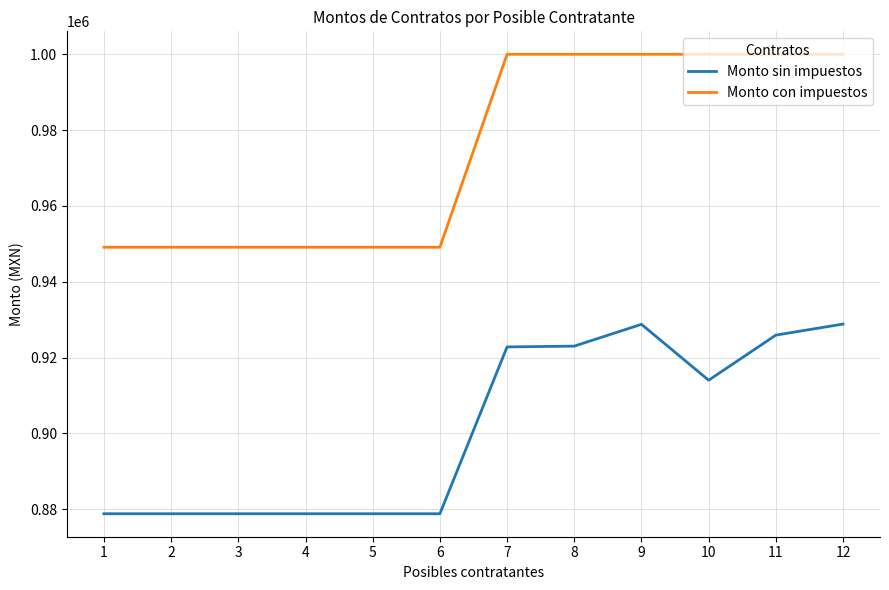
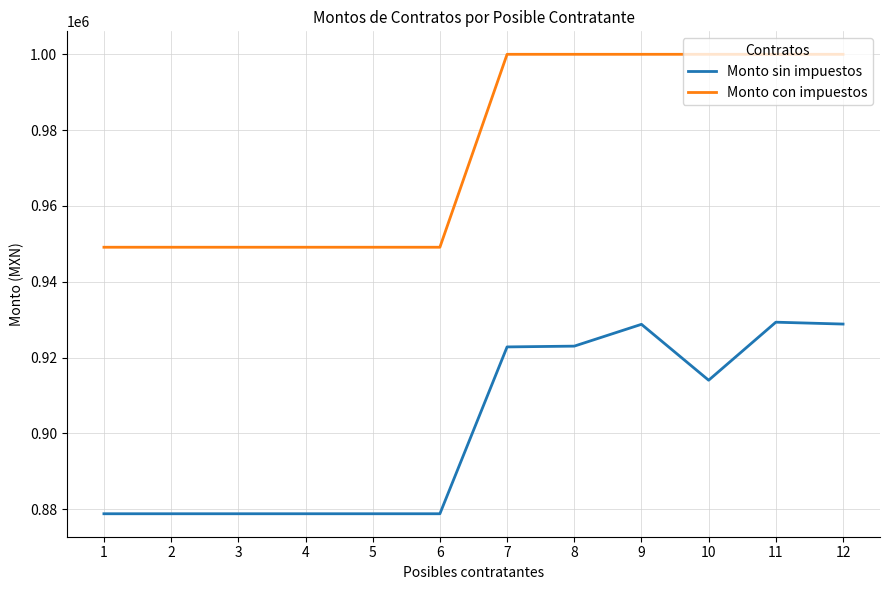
Monto sin impuestos, 11: 926000 -> 929000
